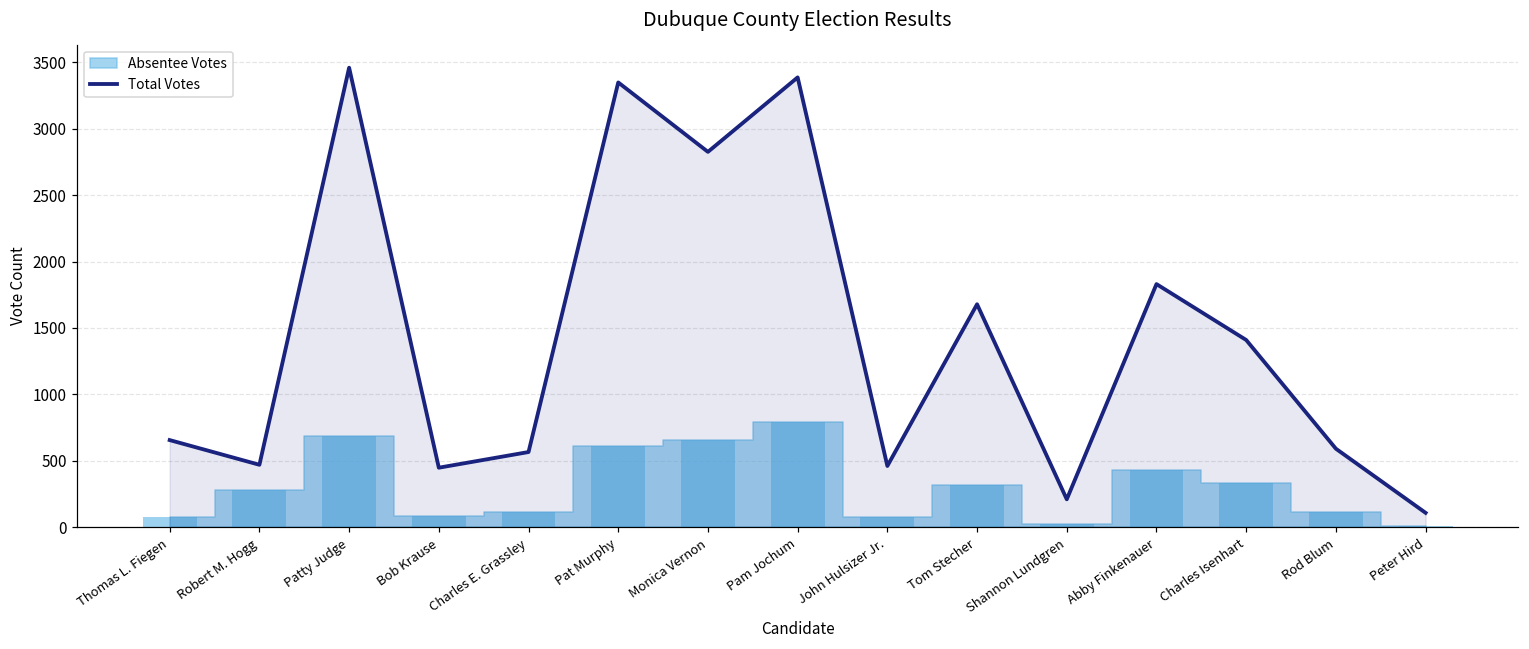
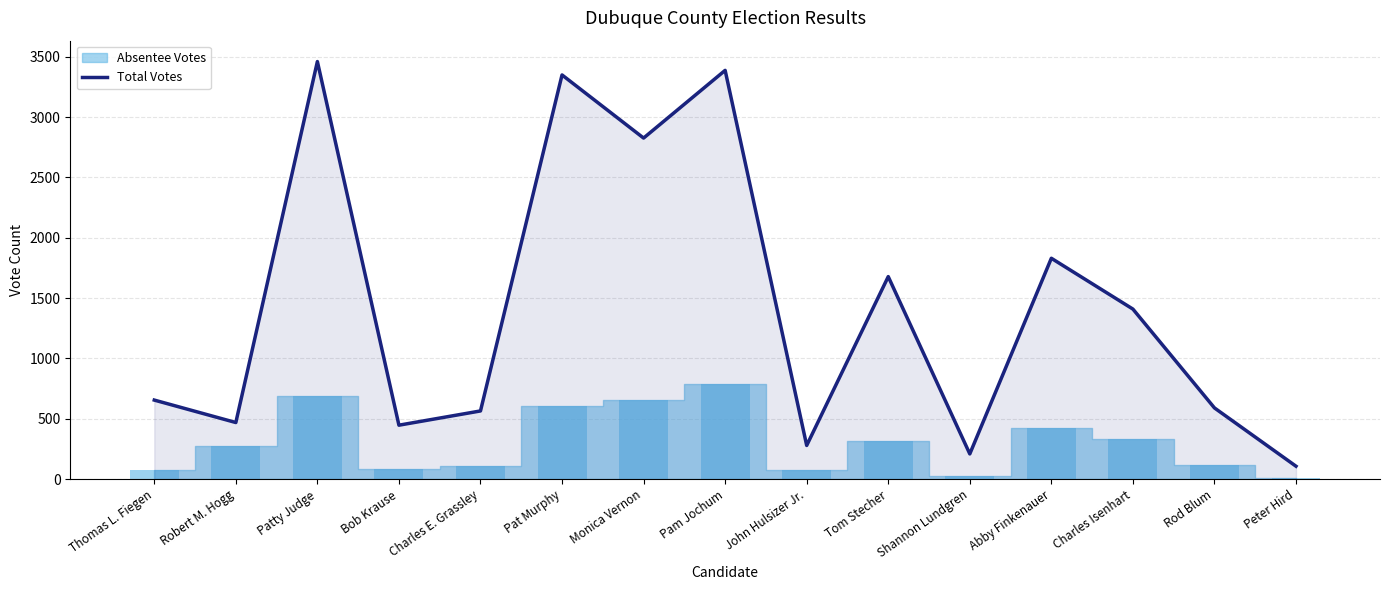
Total Votes, John Hulsizer Jr.: 460 -> 280
